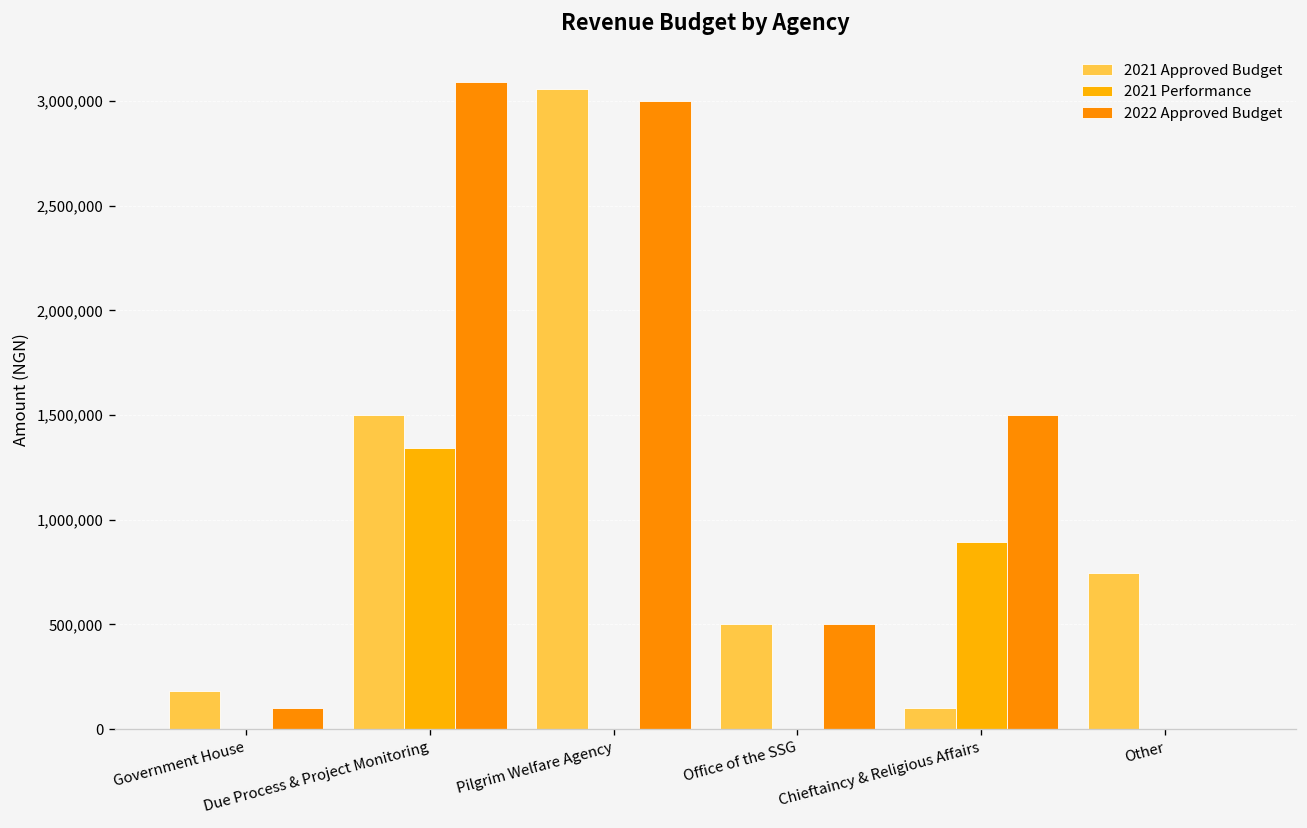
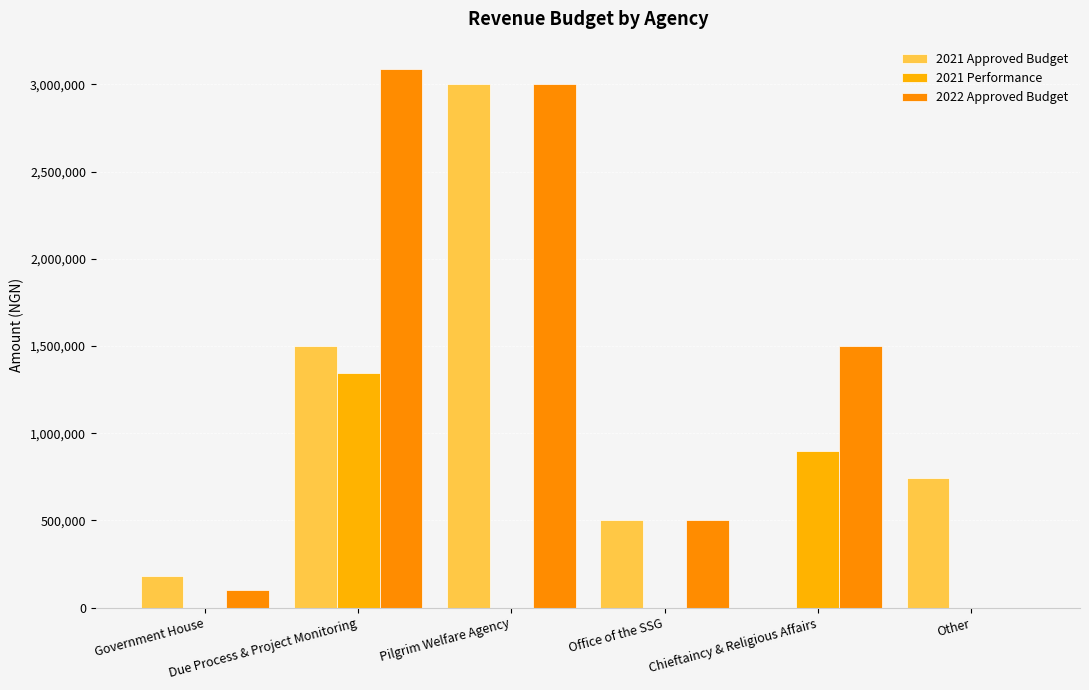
2021 Approved Budget, Pilgrim Welfare Agency: 3,060,000 -> 3,000,000
2021 Approved Budget, Chieftaincy & Religious Affairs: 100,000 -> 0
